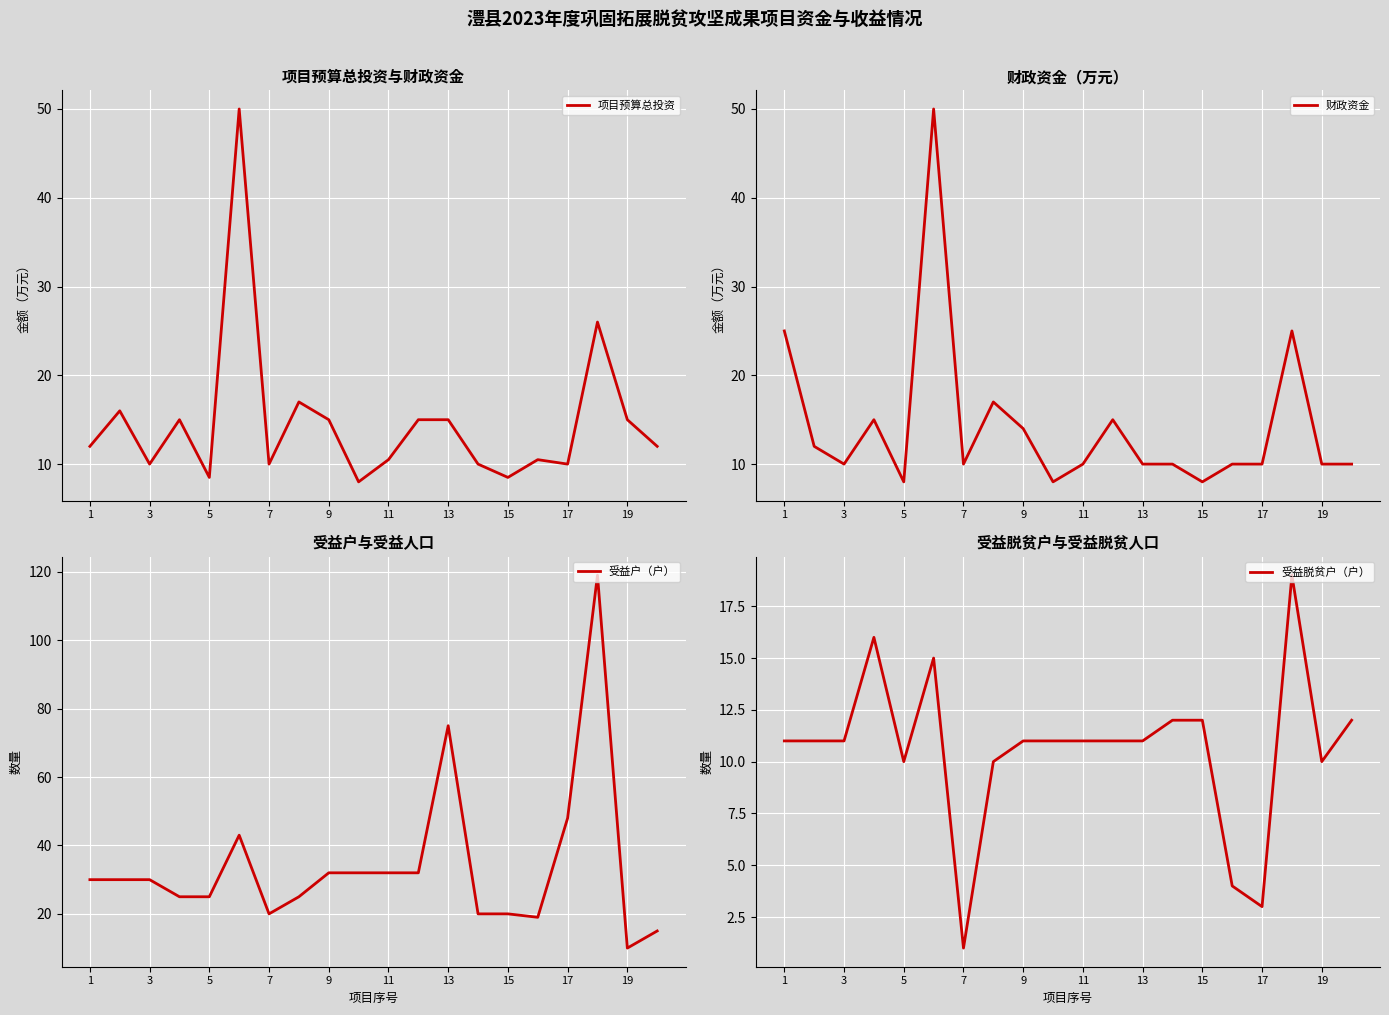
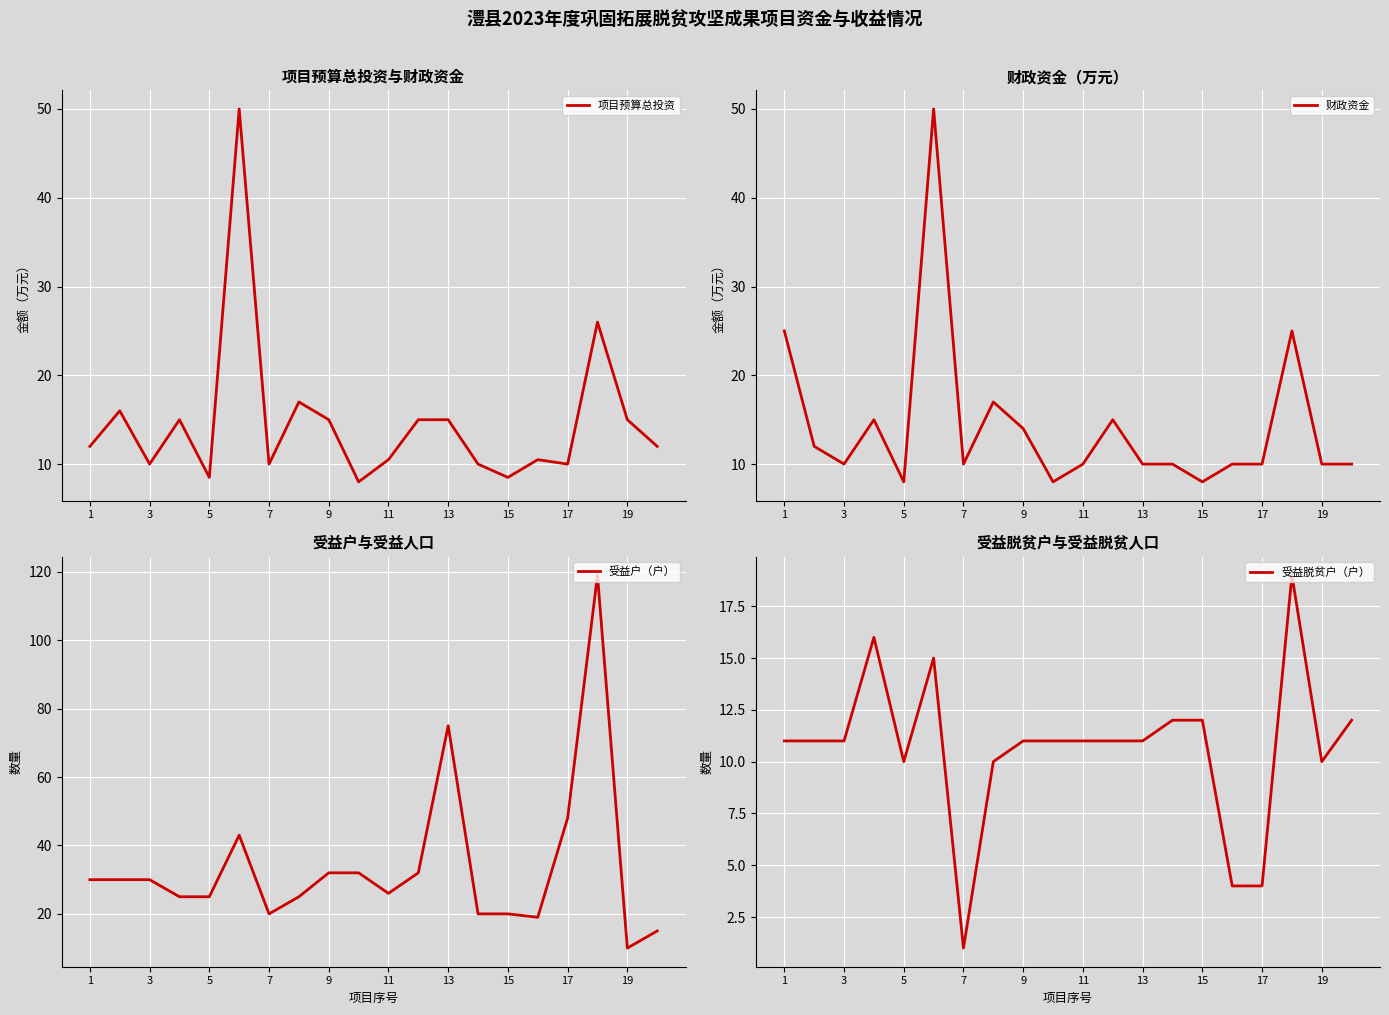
受益户与受益人口, 11: 32 -> 26
受益脱贫户与受益脱贫人口, 17: 3 -> 4
